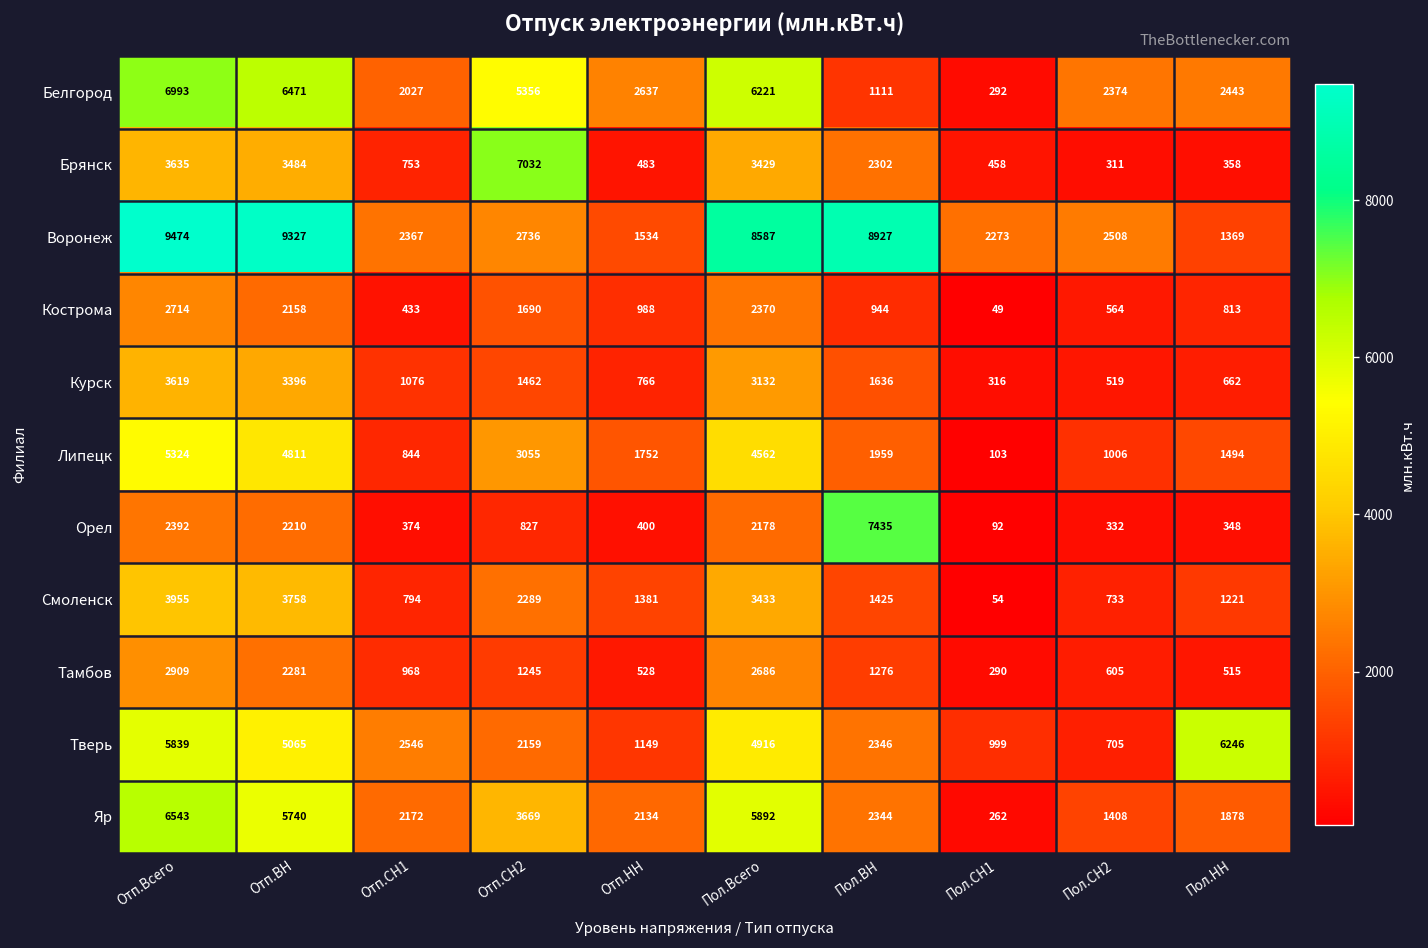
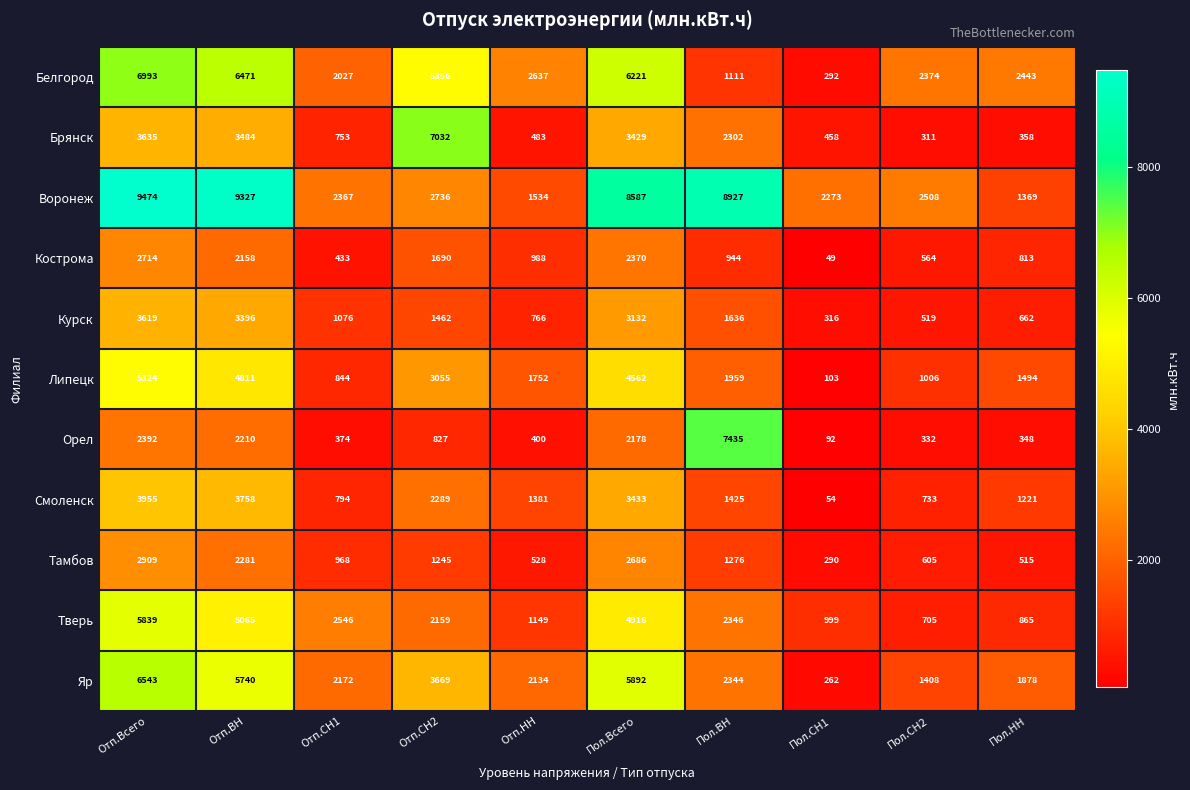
Тверь, Пол.НН: 6246 -> 865
